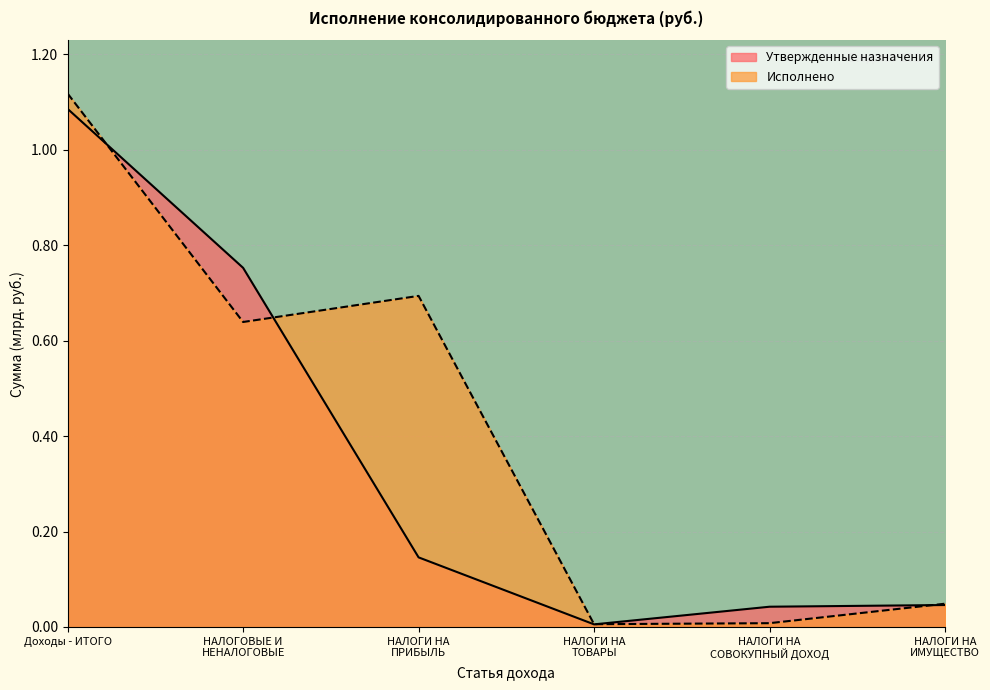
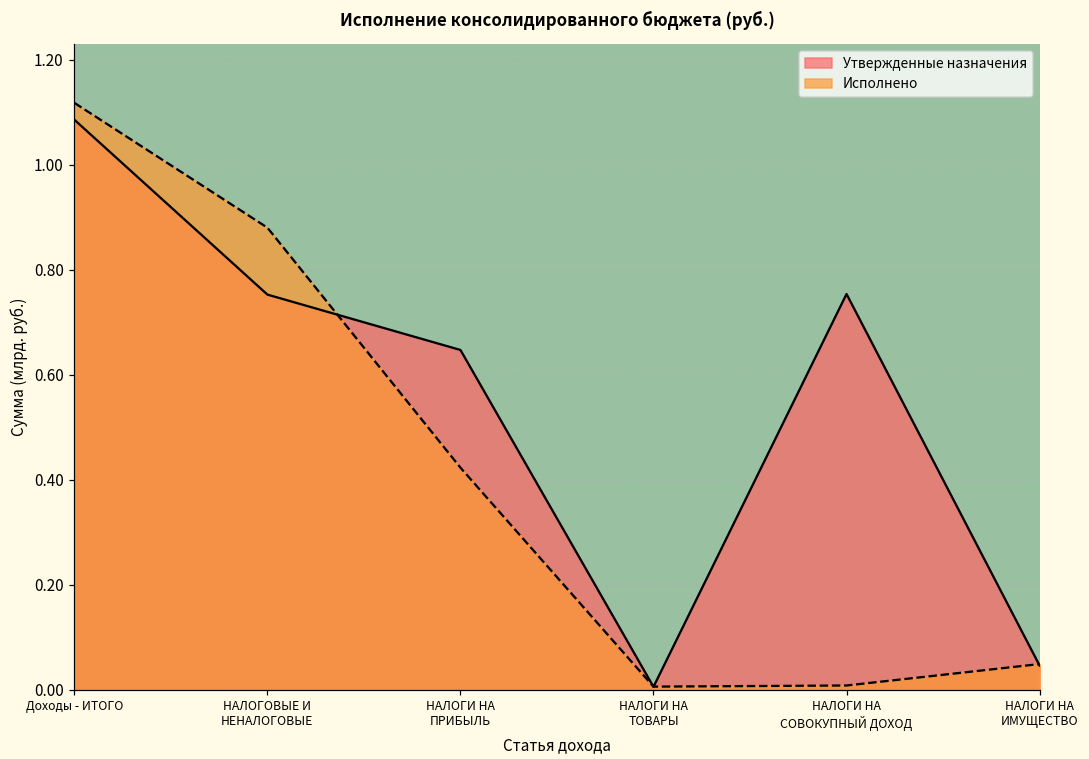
Исполнено, НАЛОГОВЫЕ И НЕНАЛОГОВЫЕ: 0.64 -> 0.88
Утвержденные назначения, НАЛОГИ НА ПРИБЫЛЬ: 0.15 -> 0.65
Исполнено, НАЛОГИ НА ПРИБЫЛЬ: 0.69 -> 0.42
Утвержденные назначения, НАЛОГИ НА СОВОКУПНЫЙ ДОХОД: 0.04 -> 0.75
